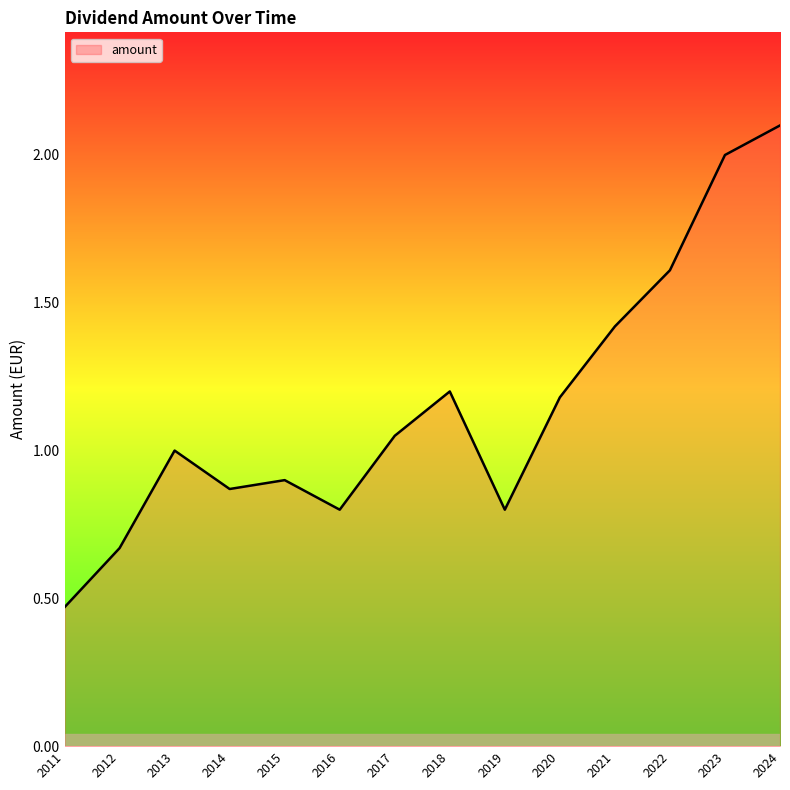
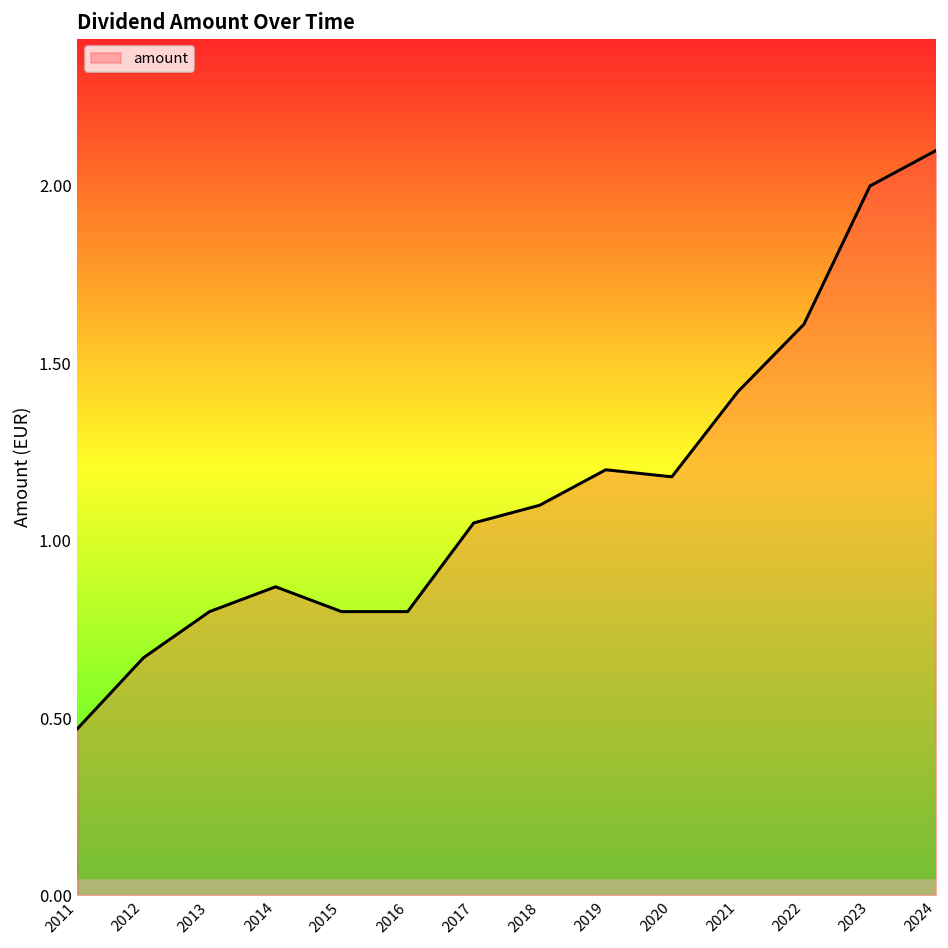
2013: 1.0 -> 0.8
2015: 0.9 -> 0.8
2018: 1.2 -> 1.1
2019: 0.8 -> 1.2
